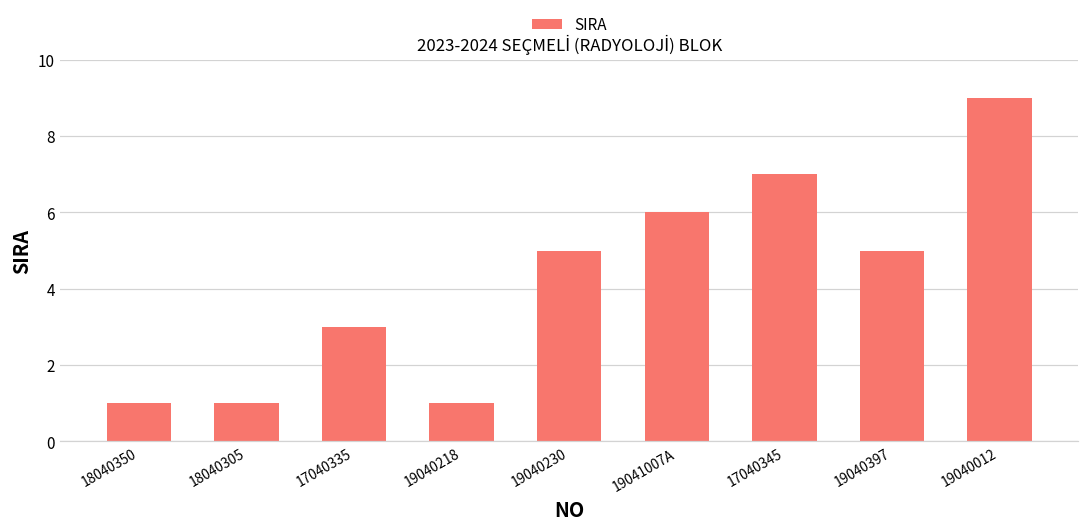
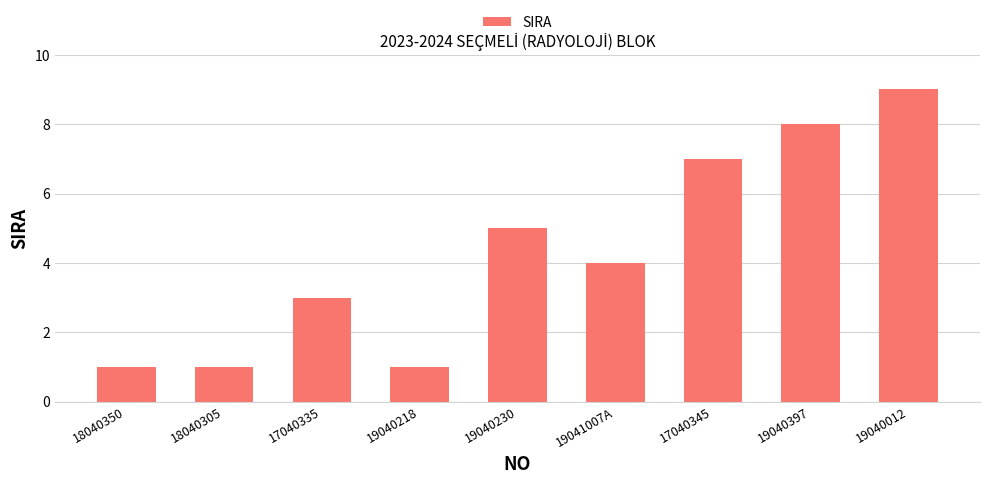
19041007A: 6 -> 4
19040397: 5 -> 8
